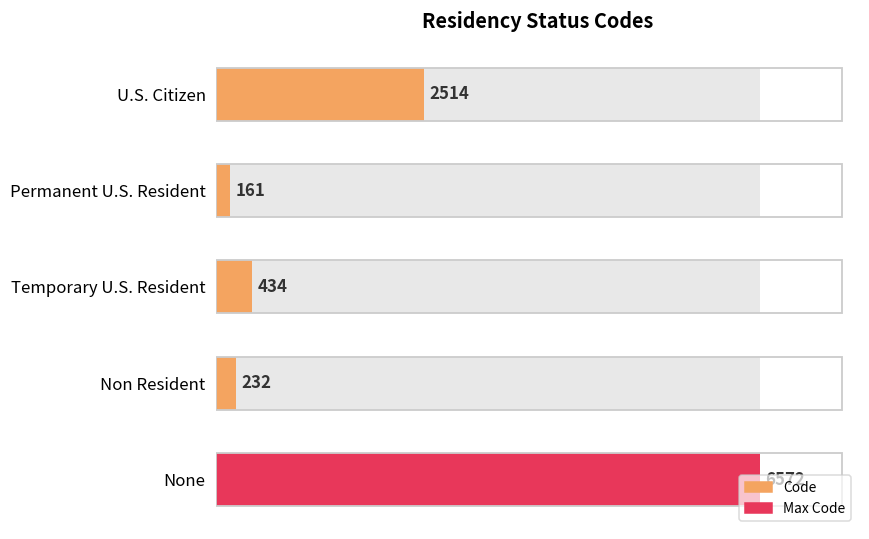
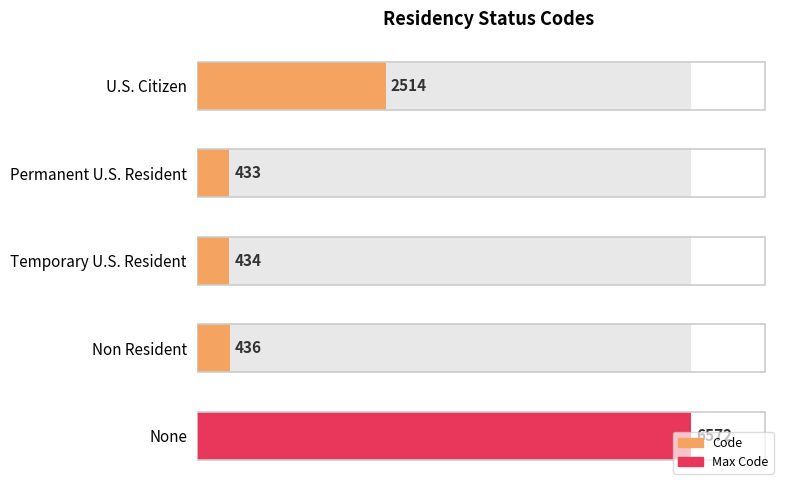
Code, Permanent U.S. Resident: 161 -> 433
Code, Non Resident: 232 -> 436
